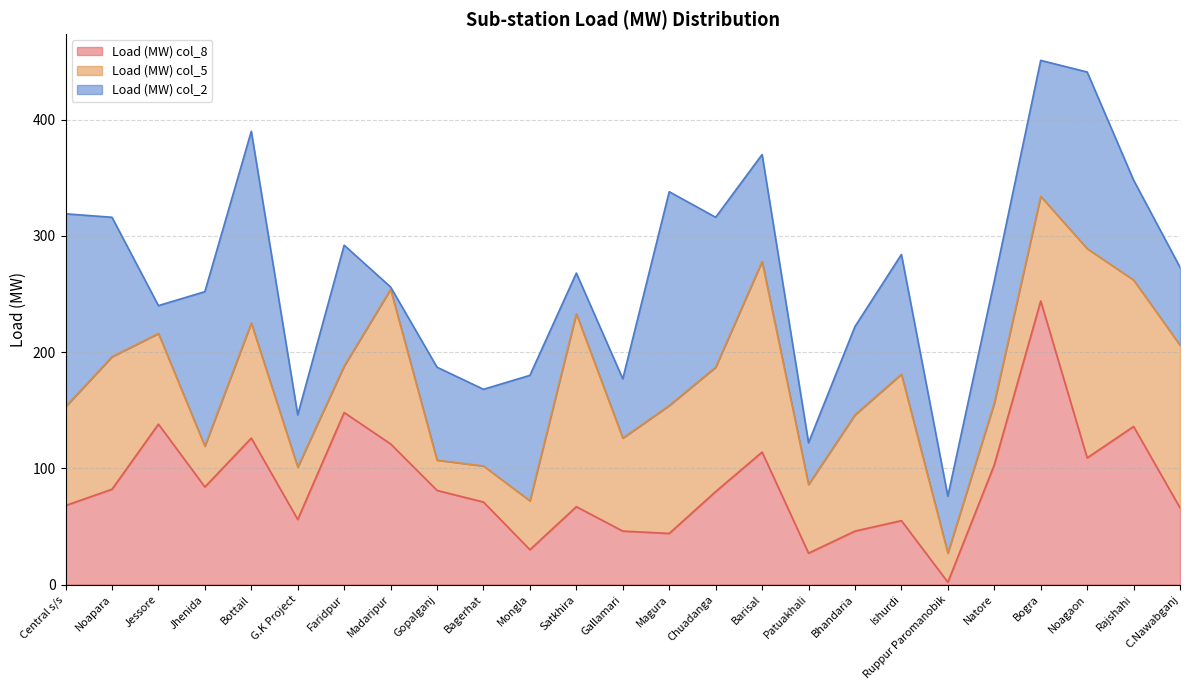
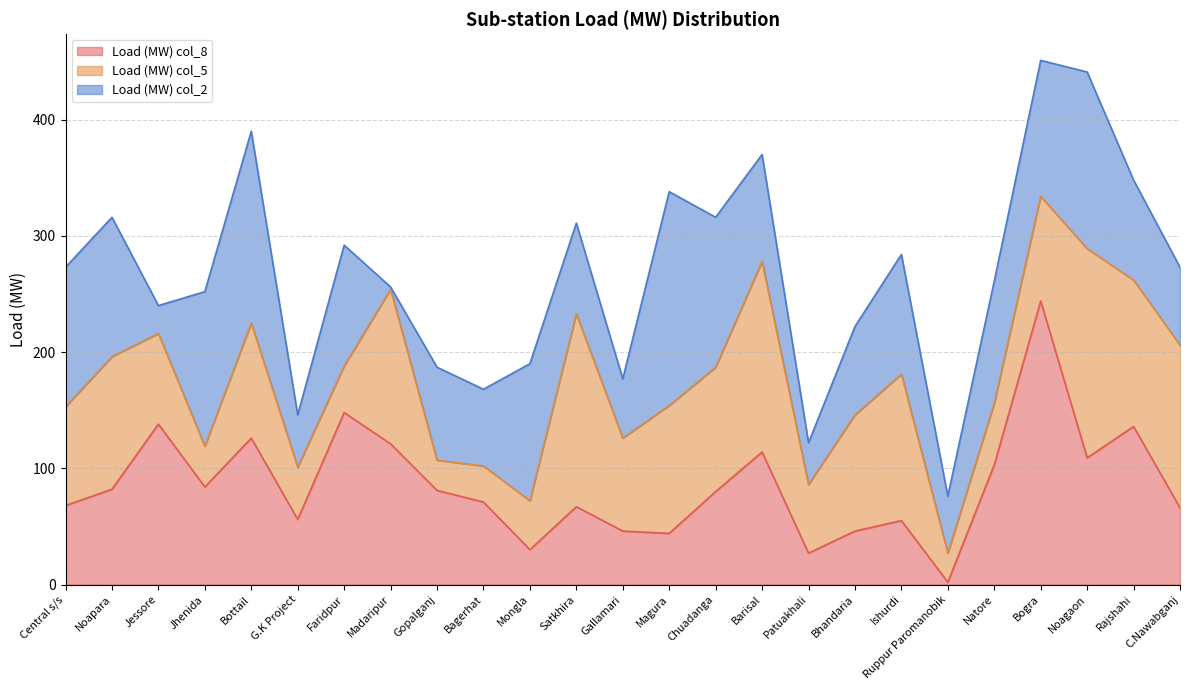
Load (MW) col_2, Central s/s: 166 -> 120
Load (MW) col_2, Mongla: 108 -> 118
Load (MW) col_2, Satkhira: 35 -> 78
